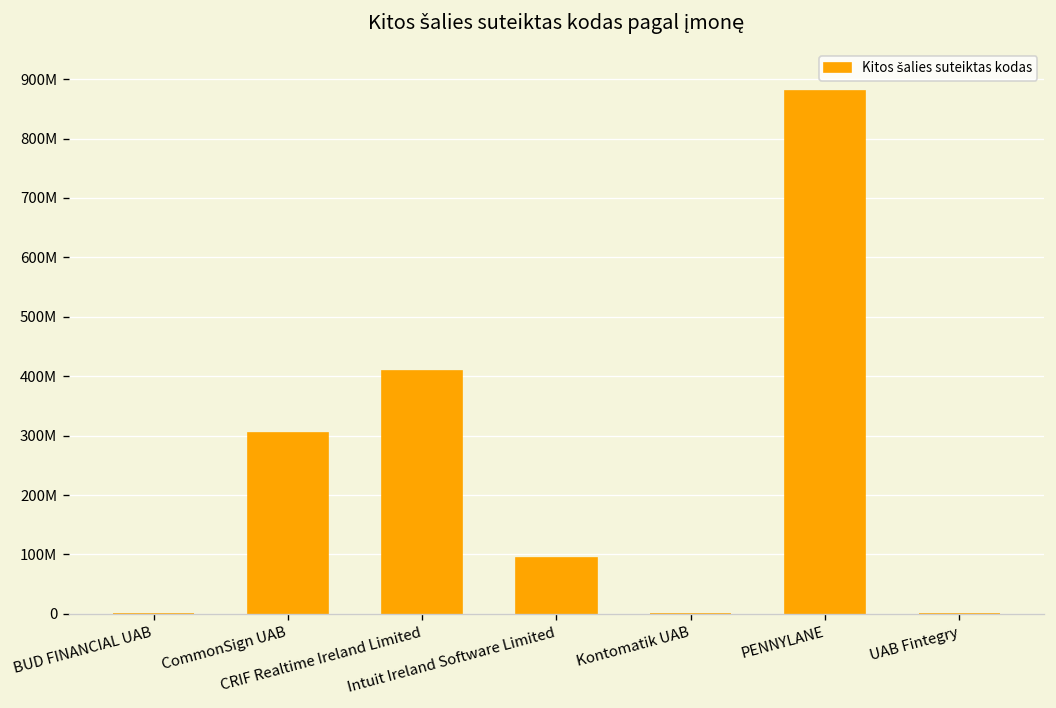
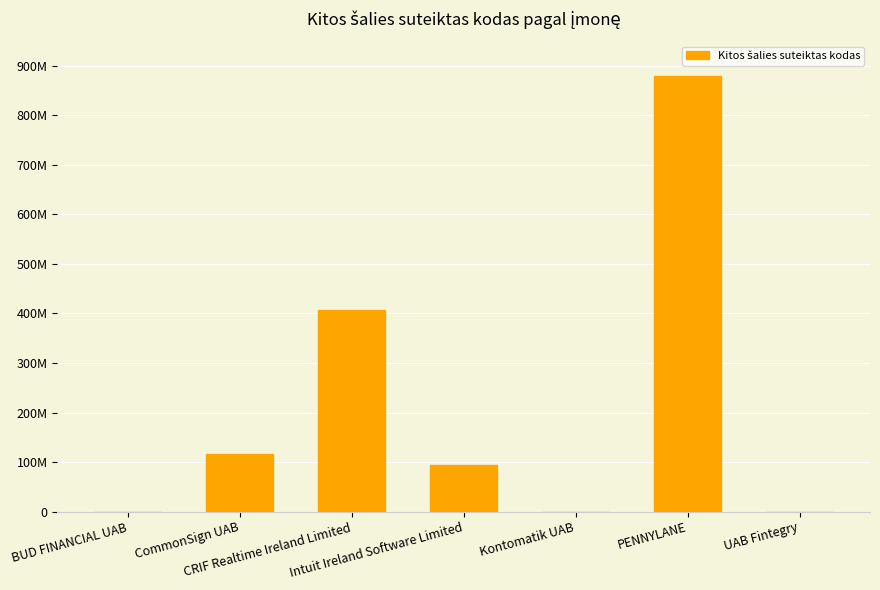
CommonSign UAB: 310000000 -> 120000000
